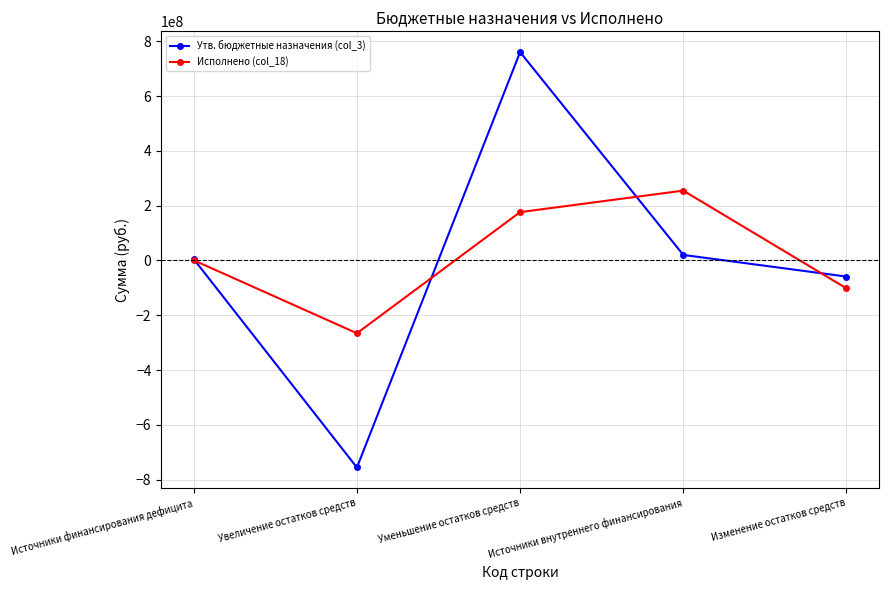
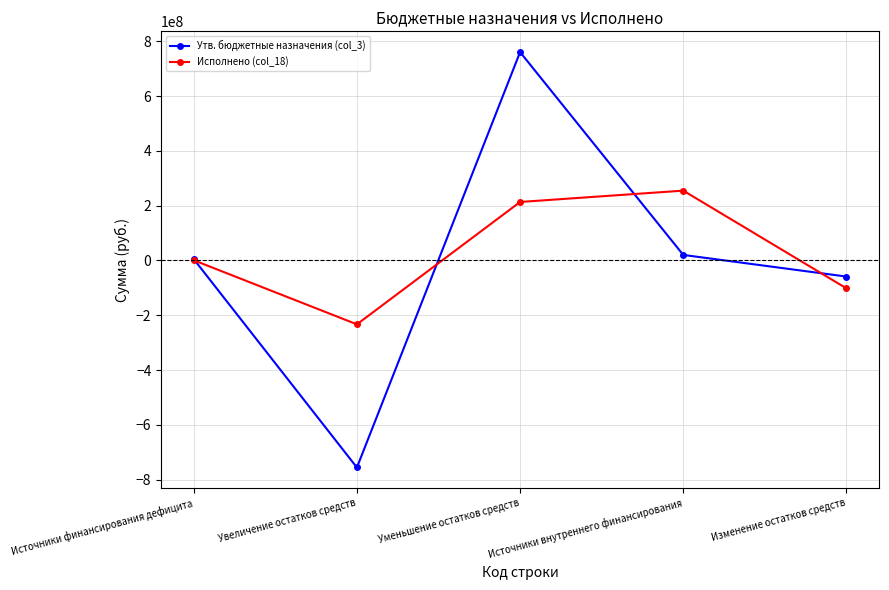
Исполнено (col_18), Увеличение остатков средств: -270000000 -> -230000000
Исполнено (col_18), Уменьшение остатков средств: 180000000 -> 210000000
